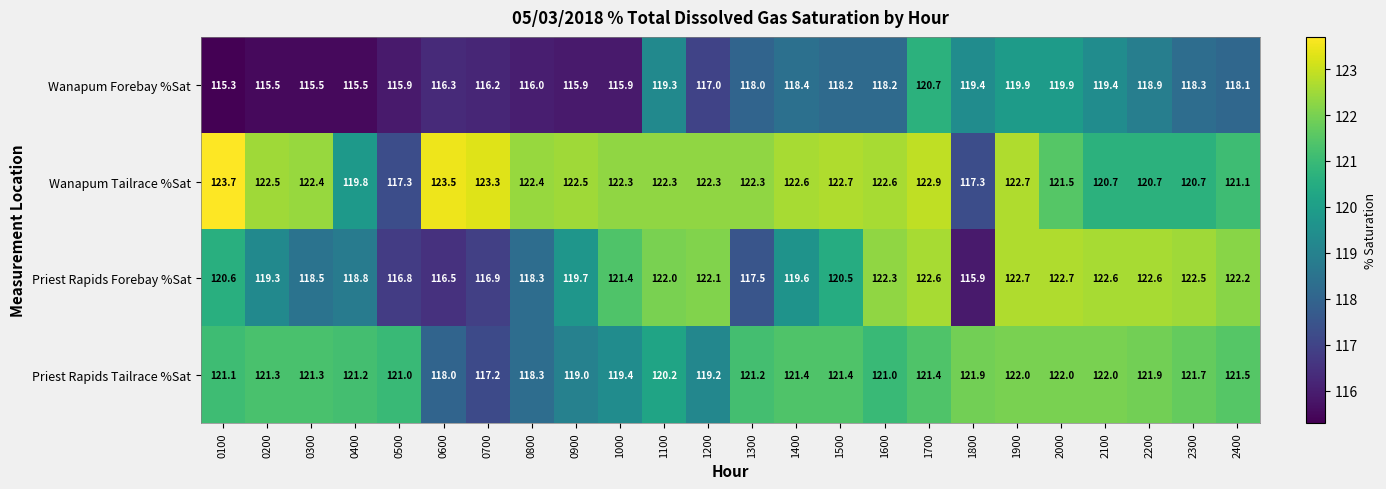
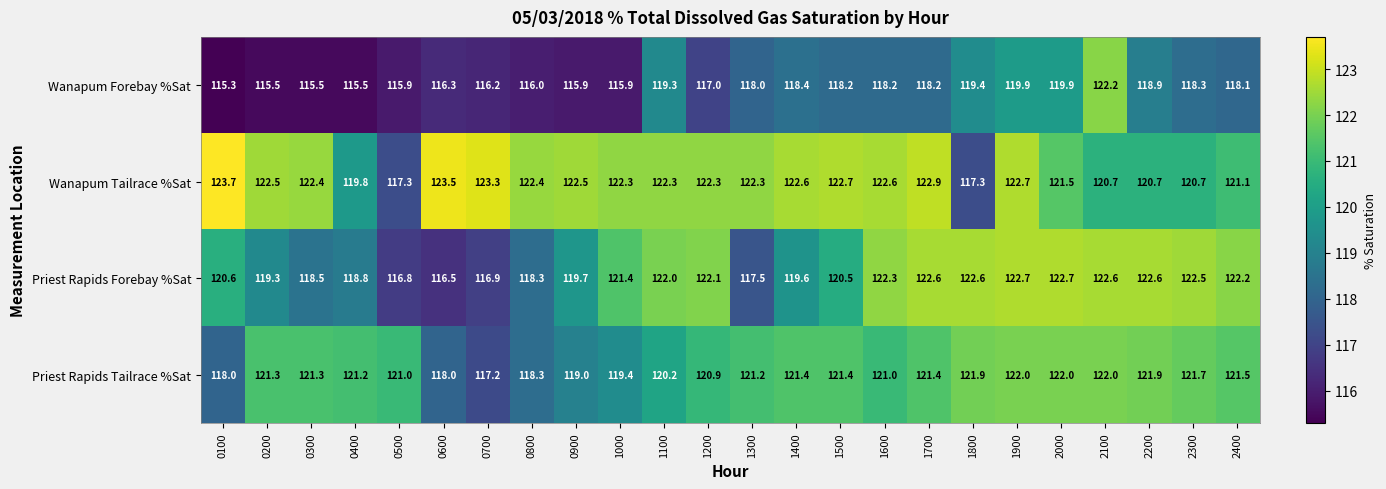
Wanapum Forebay %Sat, 1700: 120.7 -> 118.2
Wanapum Forebay %Sat, 2100: 119.4 -> 122.2
Priest Rapids Forebay %Sat, 1800: 115.9 -> 122.6
Priest Rapids Tailrace %Sat, 0100: 121.1 -> 118.0
Priest Rapids Tailrace %Sat, 1200: 119.2 -> 120.9
